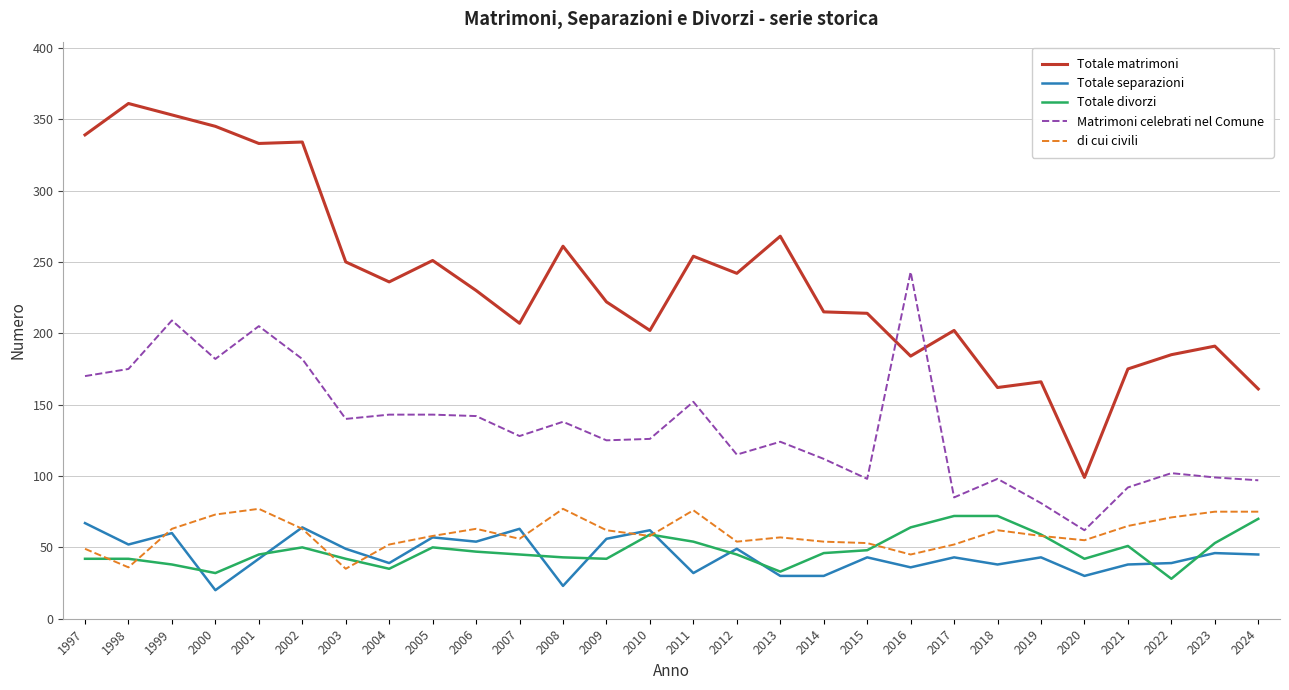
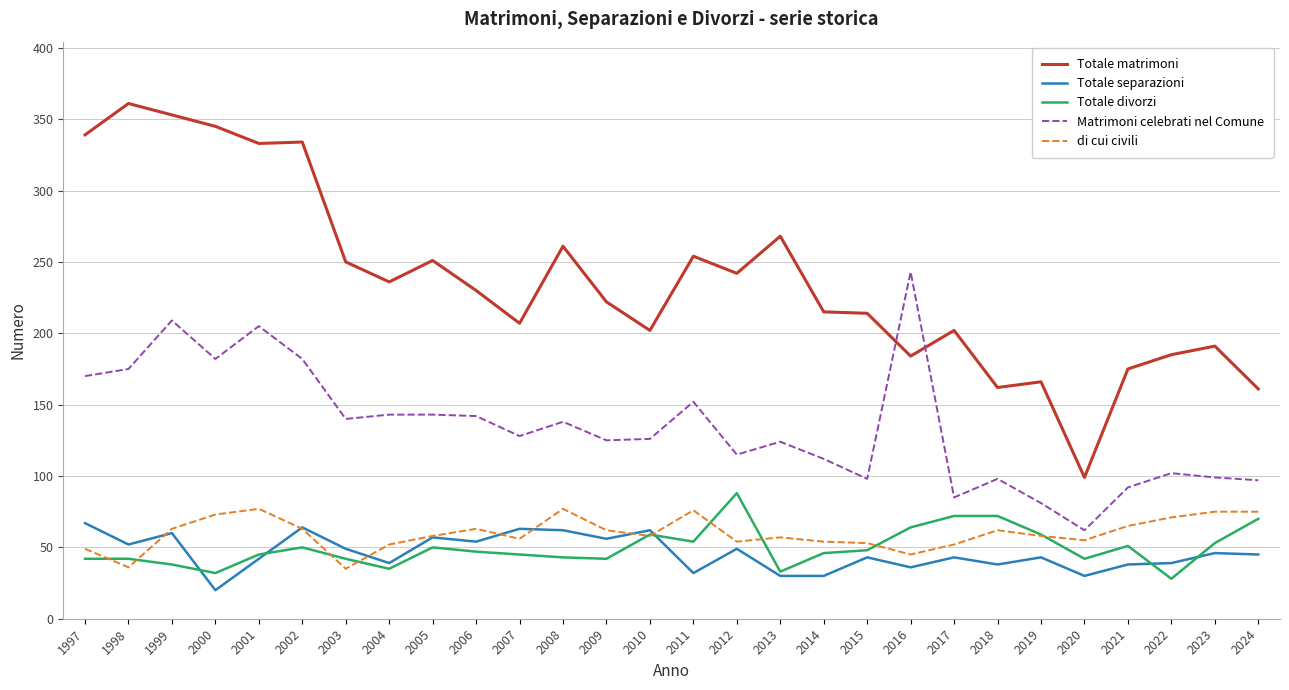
Totale separazioni, 2008: 23 -> 62
Totale divorzi, 2012: 45 -> 88
